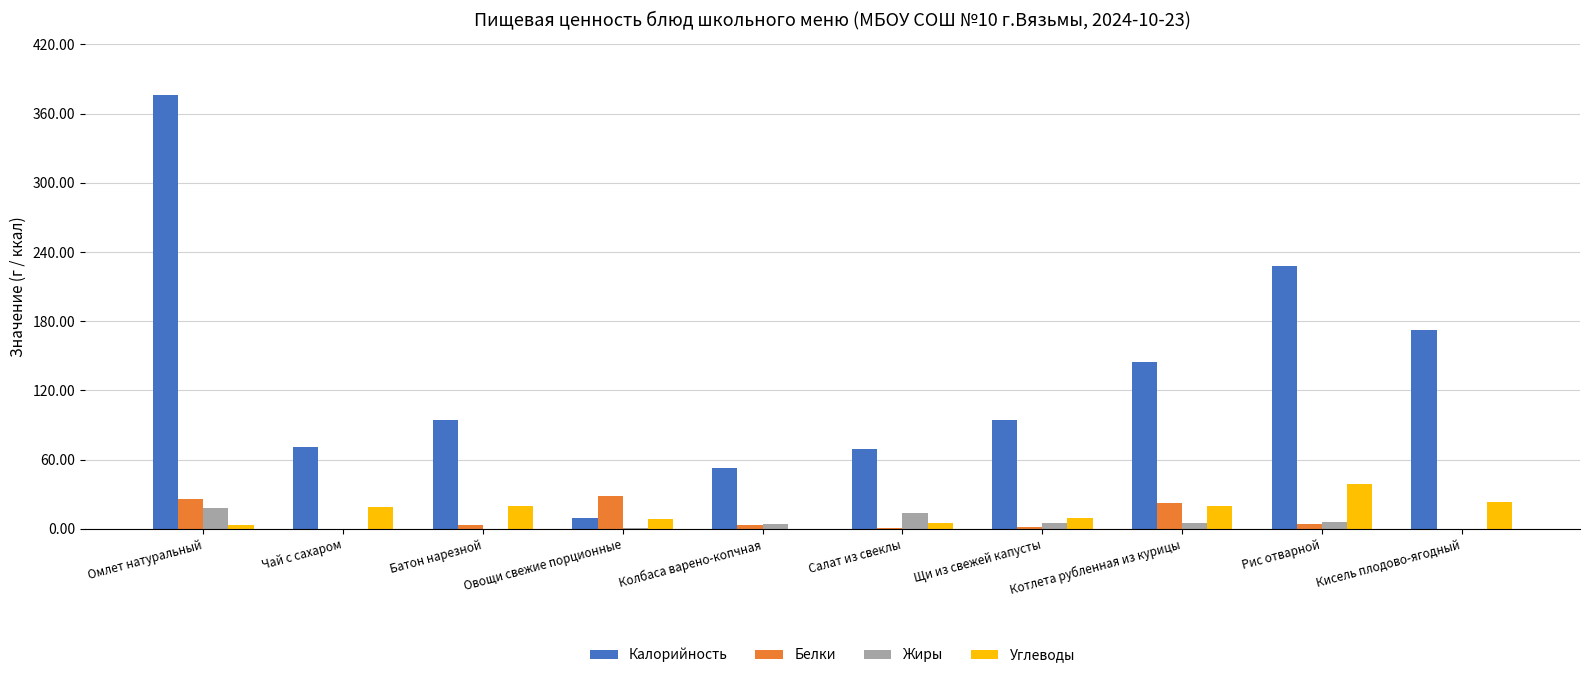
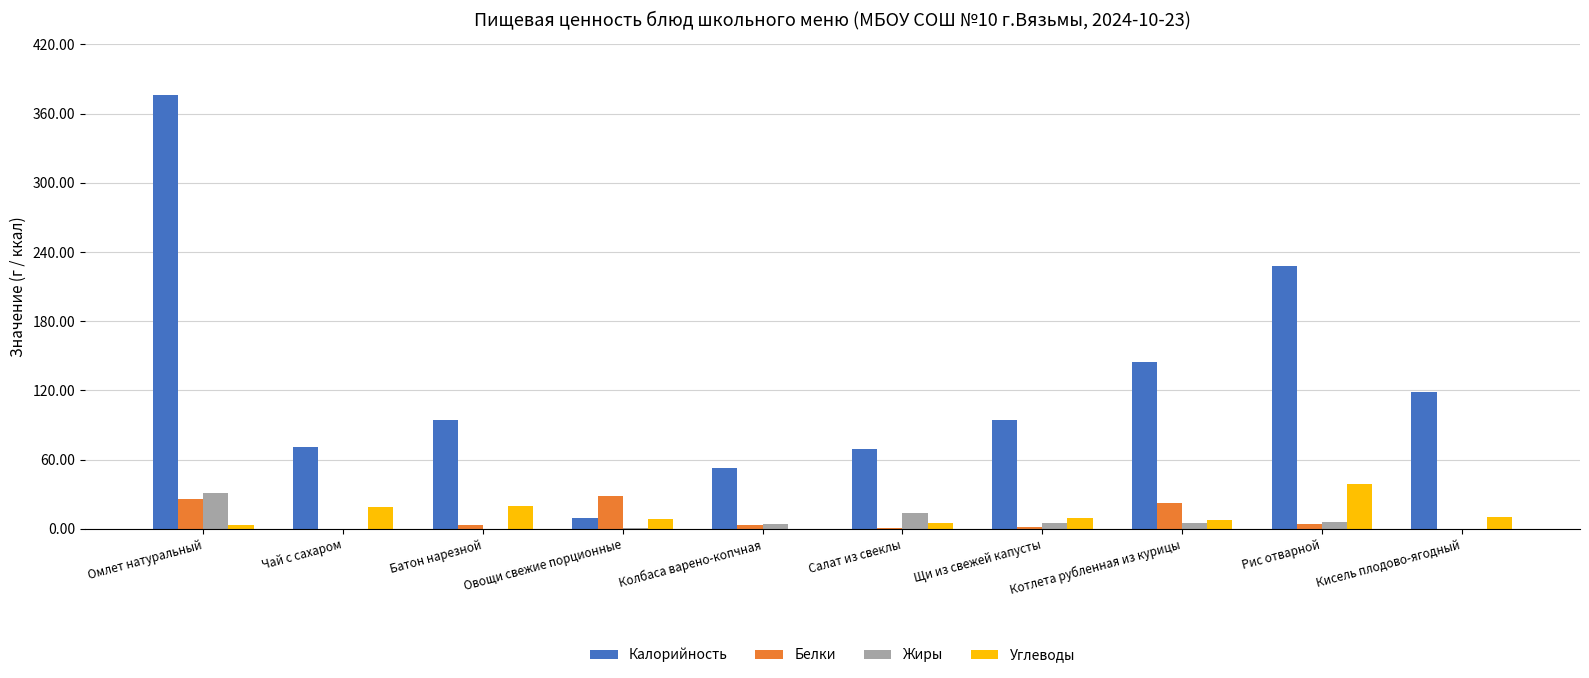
Жиры, Омлет натуральный: 18 -> 31
Углеводы, Котлета рубленная из курицы: 20 -> 8
Калорийность, Кисель плодово-ягодный: 172 -> 119
Углеводы, Кисель плодово-ягодный: 23 -> 10
